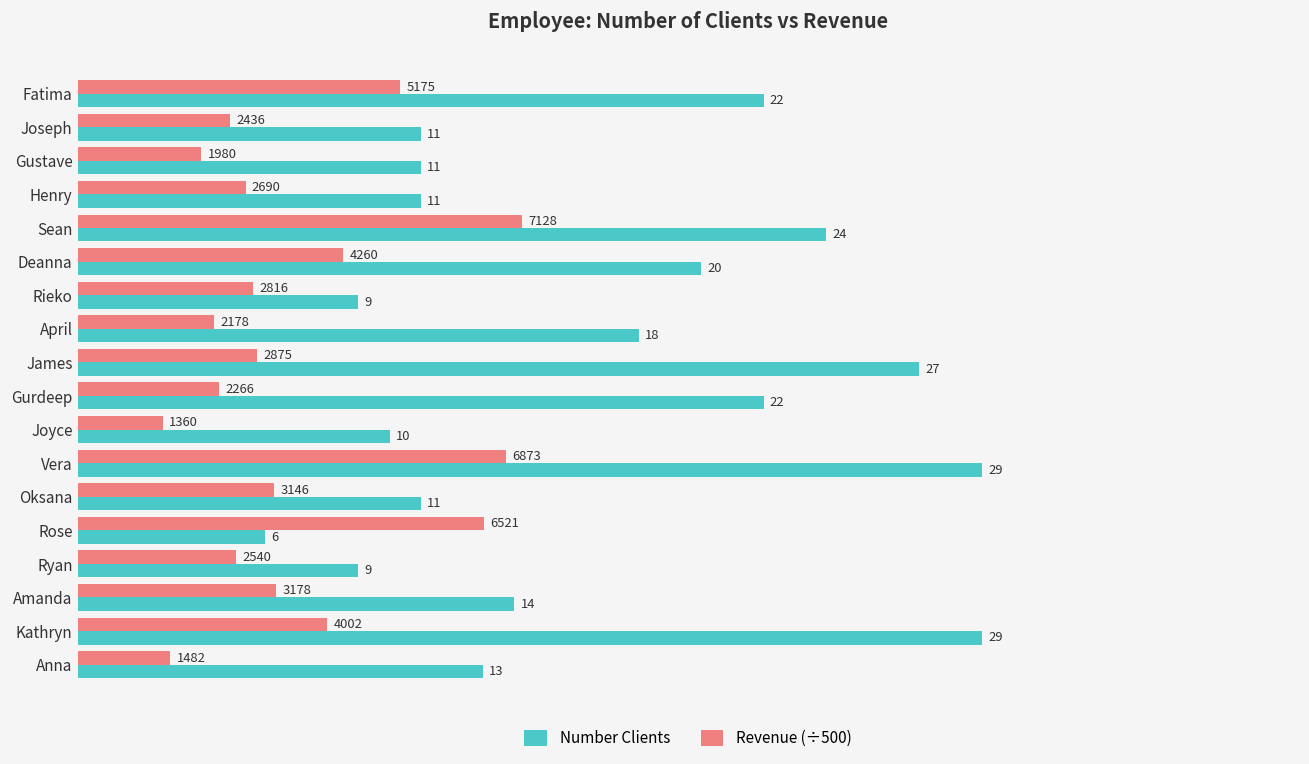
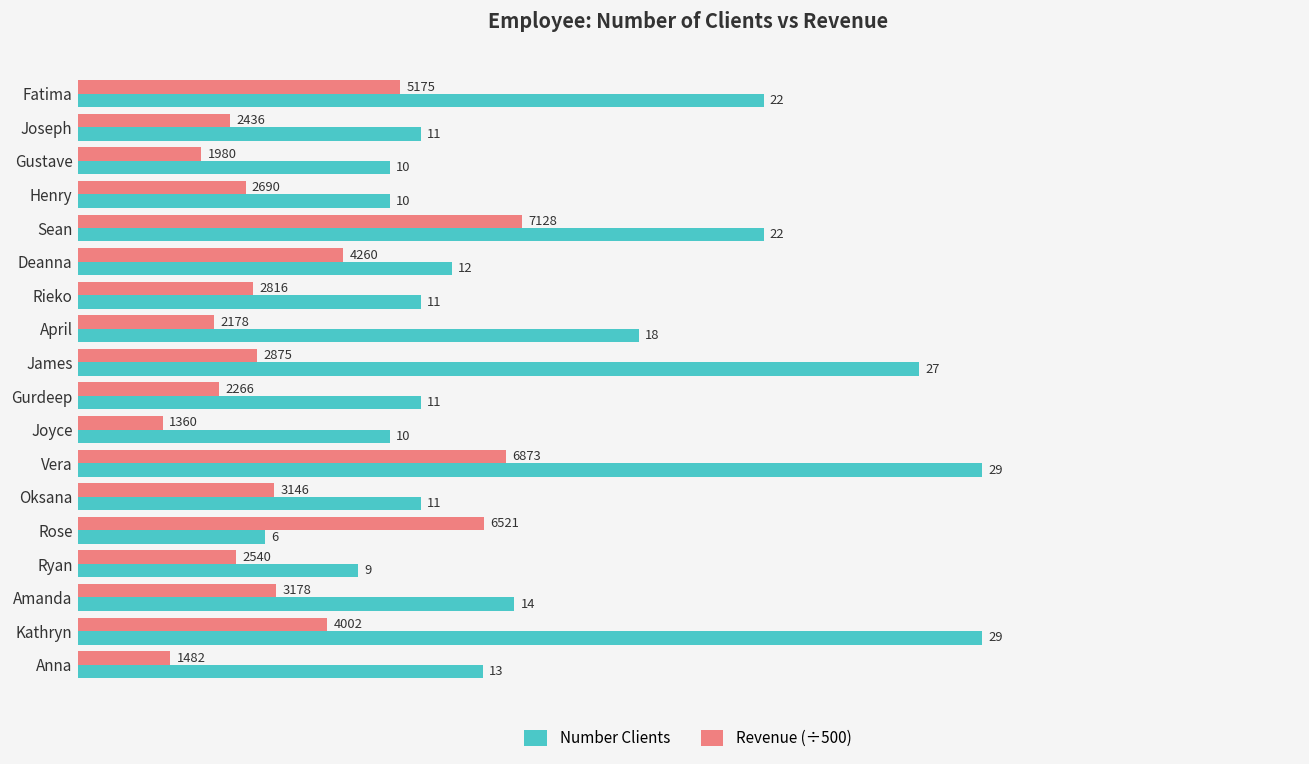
Number Clients, Gustave: 11 -> 10
Number Clients, Henry: 11 -> 10
Number Clients, Sean: 24 -> 22
Number Clients, Deanna: 20 -> 12
Number Clients, Rieko: 9 -> 11
Number Clients, Gurdeep: 22 -> 11
